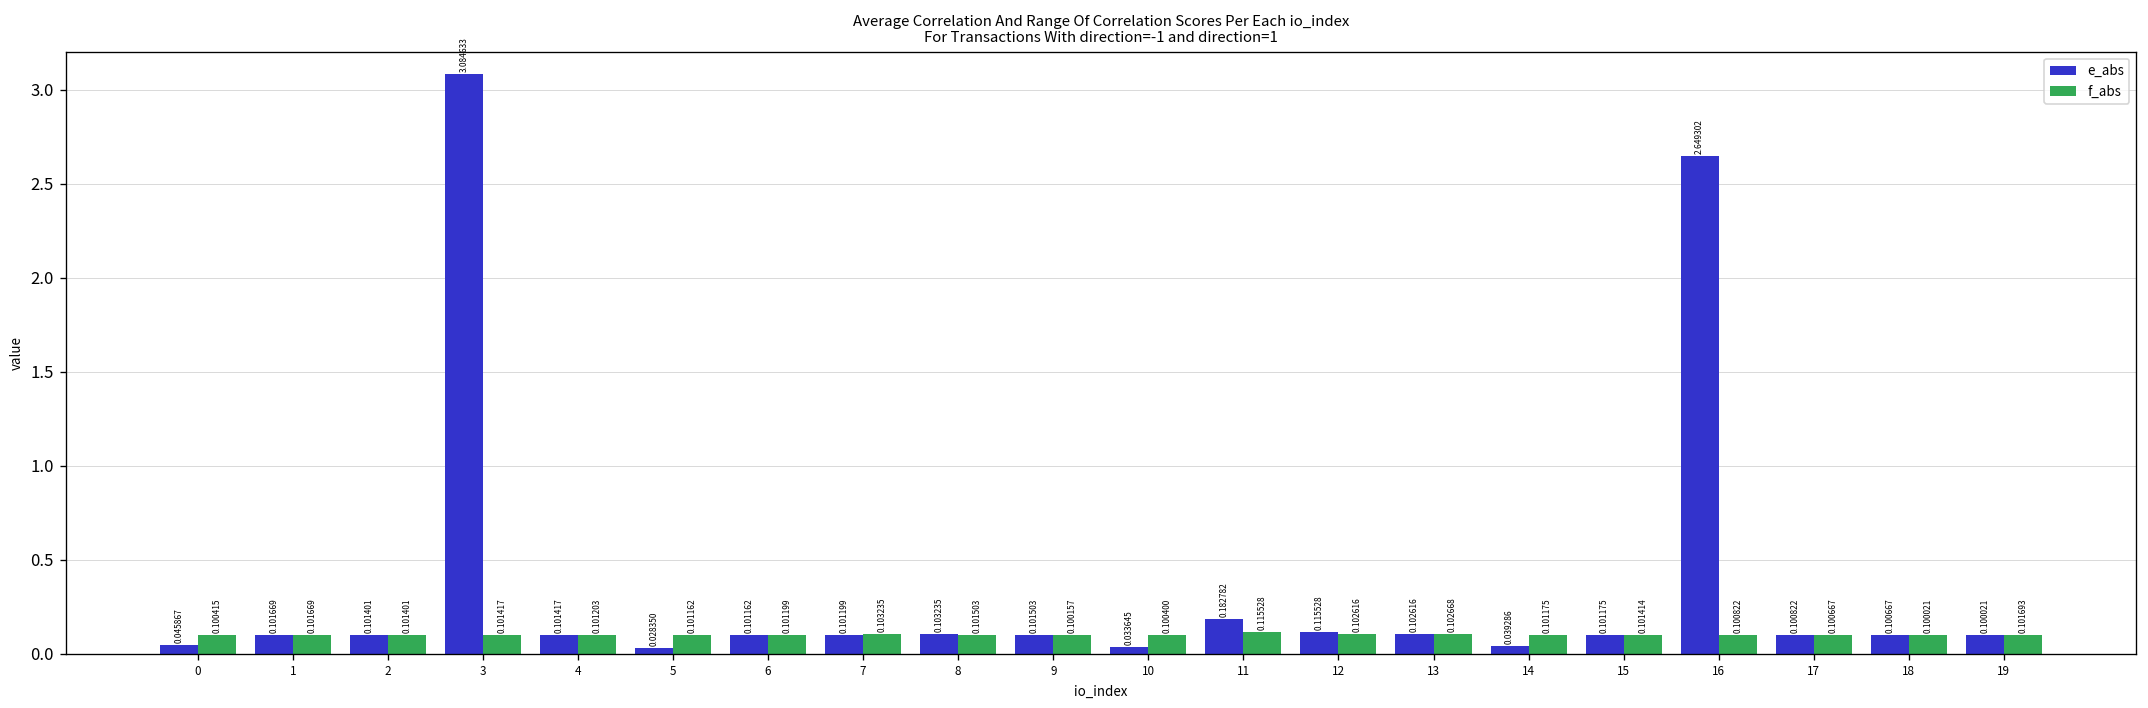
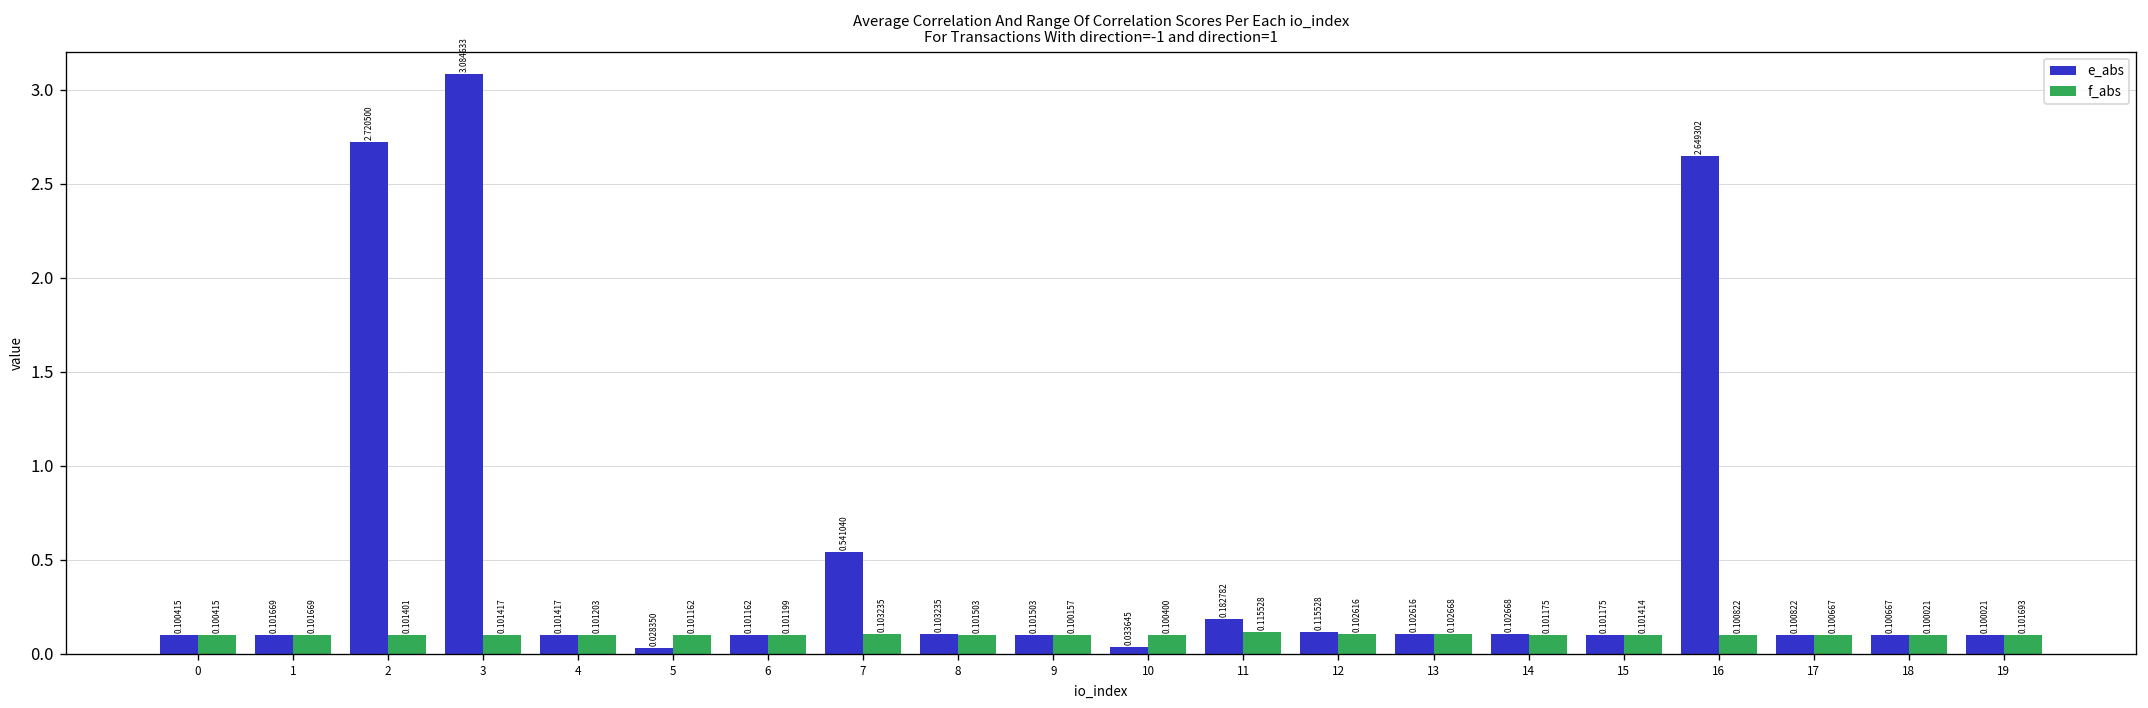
e_abs, 0: 0.045867 -> 0.100415
e_abs, 2: 0.101401 -> 2.720500
e_abs, 7: 0.101199 -> 0.541040
e_abs, 14: 0.039286 -> 0.102668
